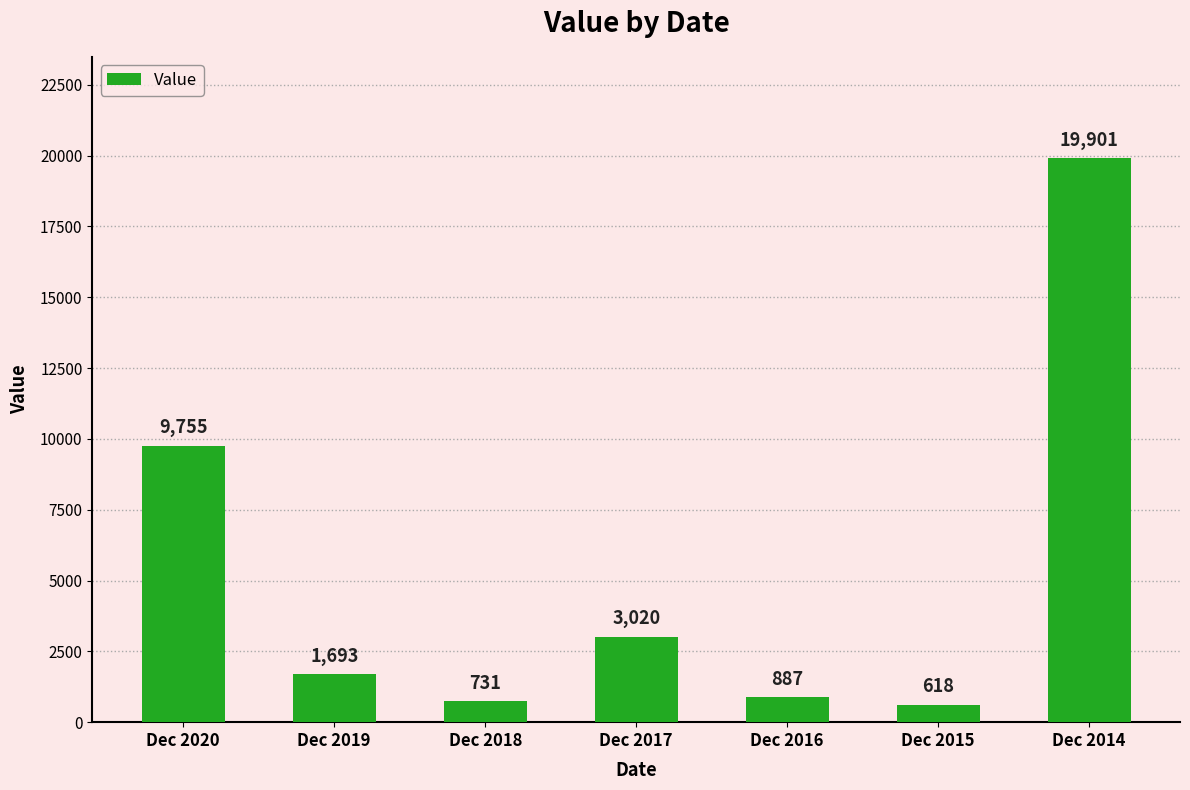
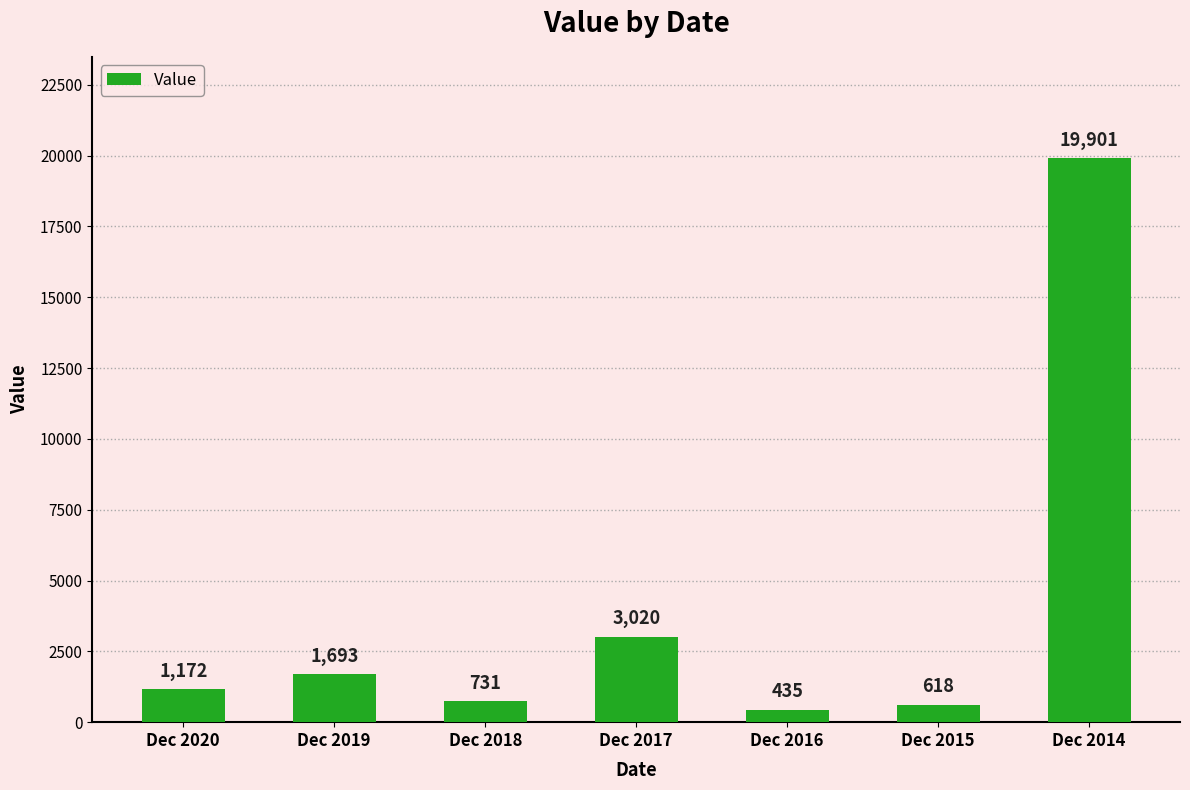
Dec 2020: 9,755 -> 1,172
Dec 2016: 887 -> 435
